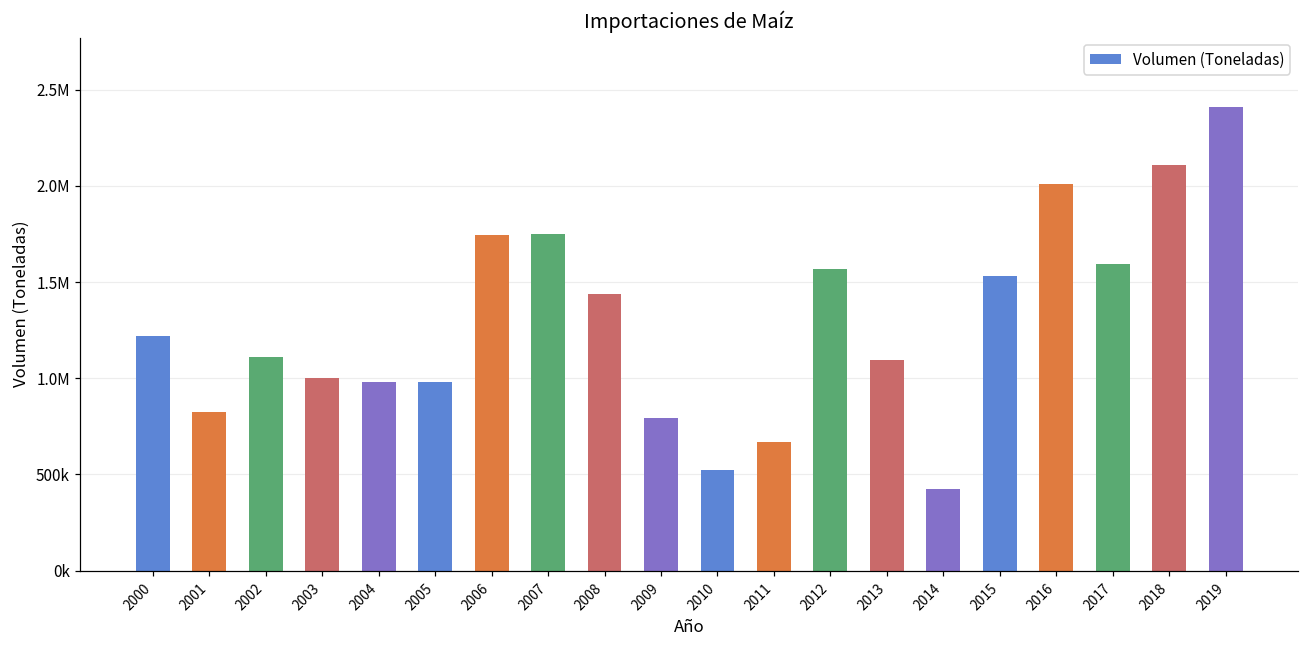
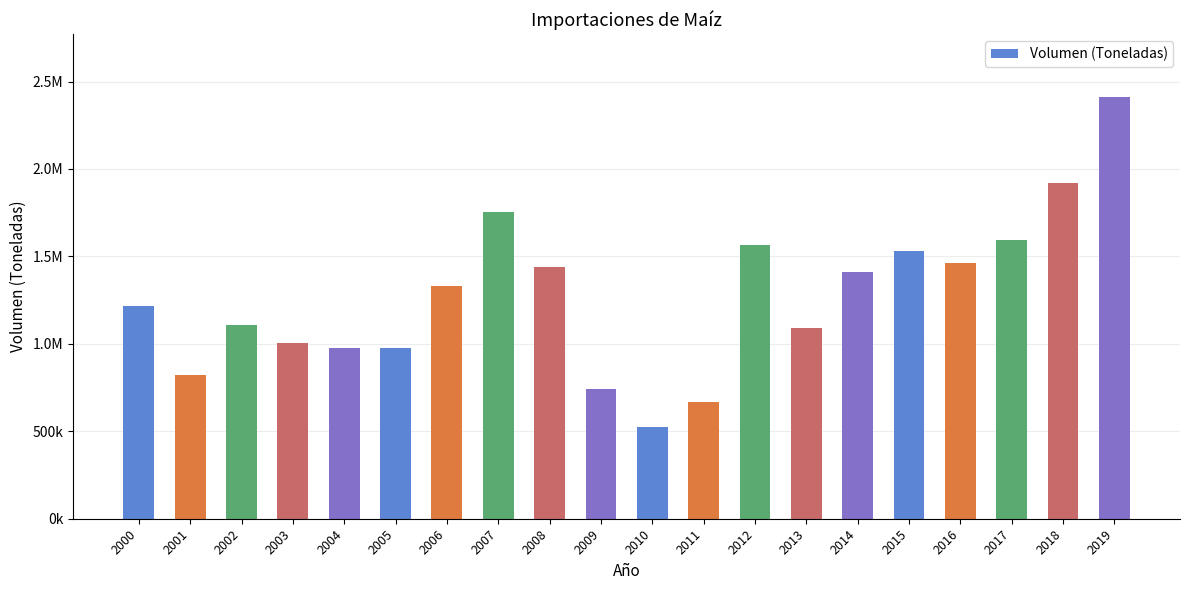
2006: 1740000 -> 1330000
2009: 790000 -> 740000
2014: 420000 -> 1410000
2016: 2010000 -> 1460000
2018: 2110000 -> 1920000
